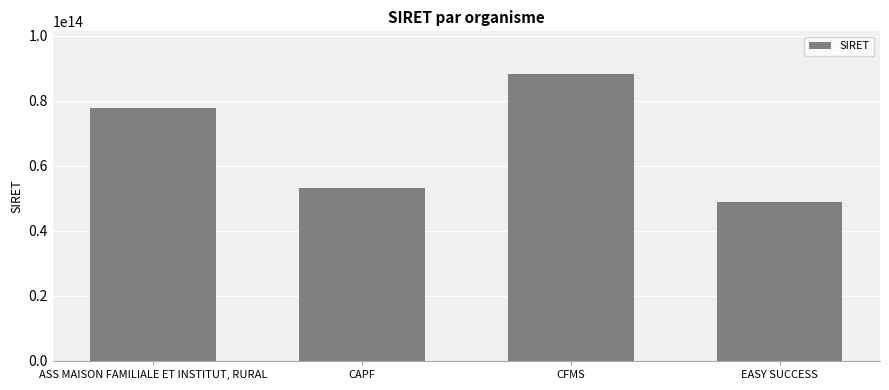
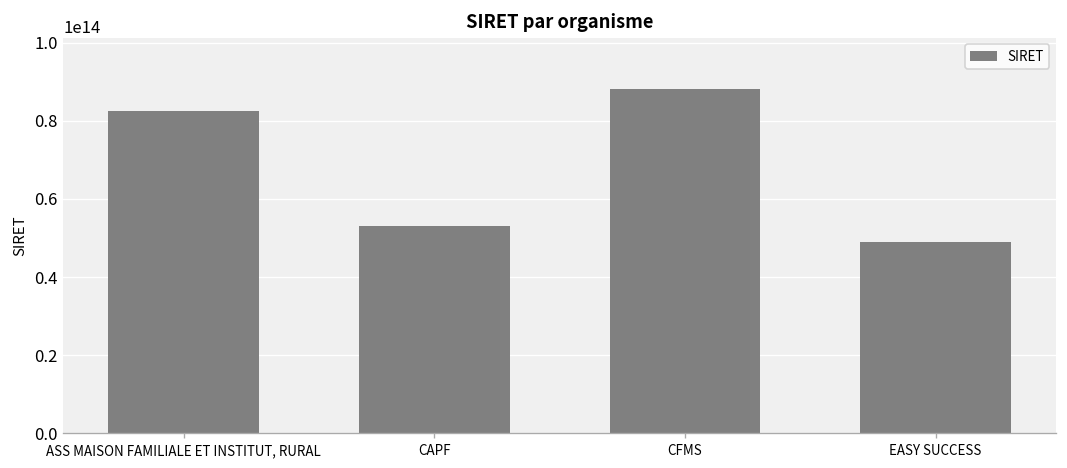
ASS MAISON FAMILIALE ET INSTITUT, RURAL: 78000000000000 -> 83000000000000
